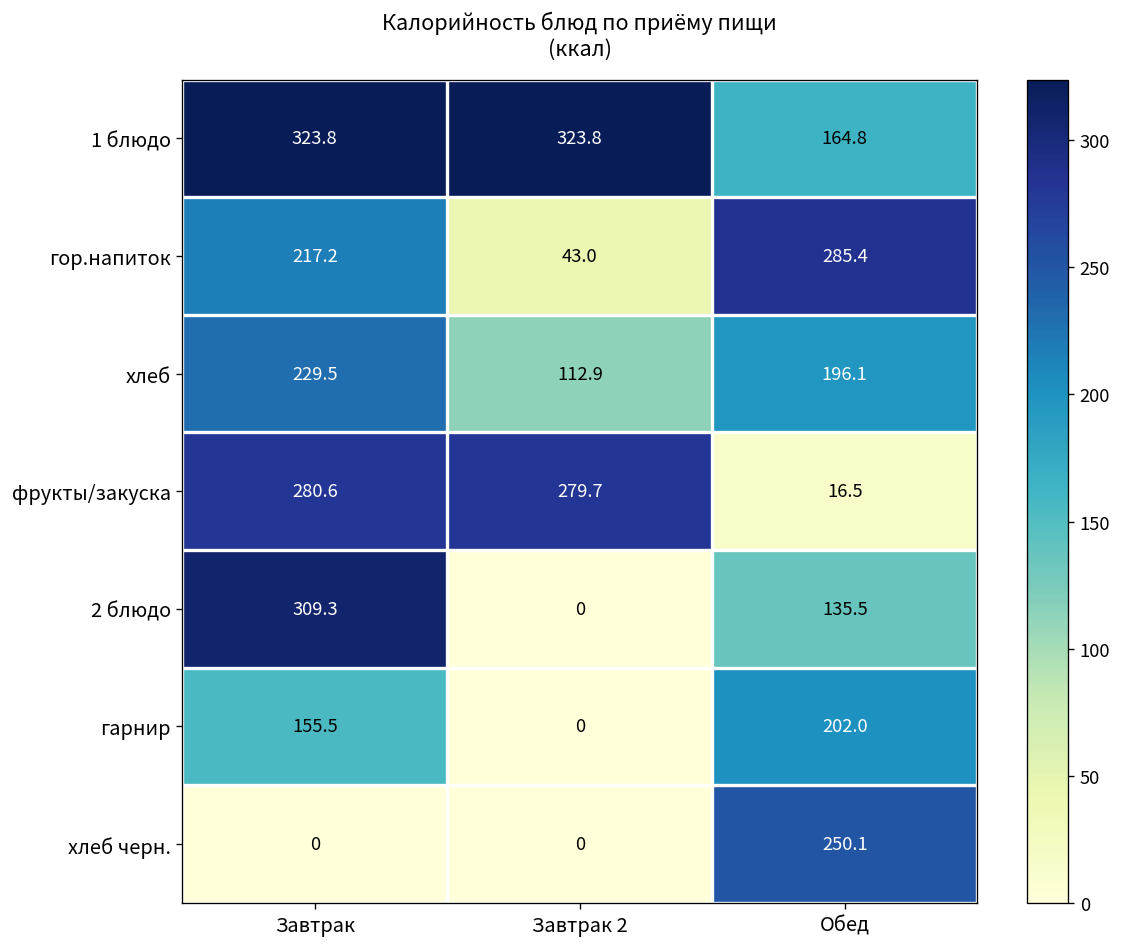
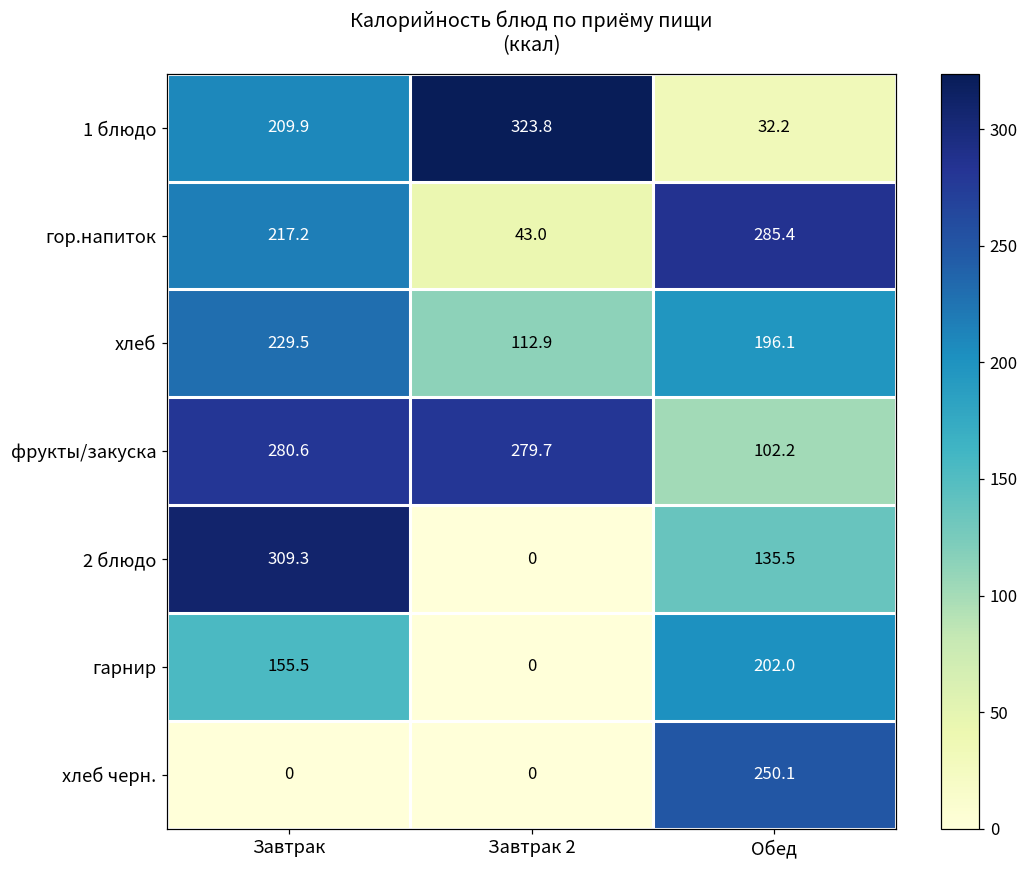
1 блюдо, Завтрак: 323.8 -> 209.9
1 блюдо, Обед: 164.8 -> 32.2
фрукты/закуска, Обед: 16.5 -> 102.2
